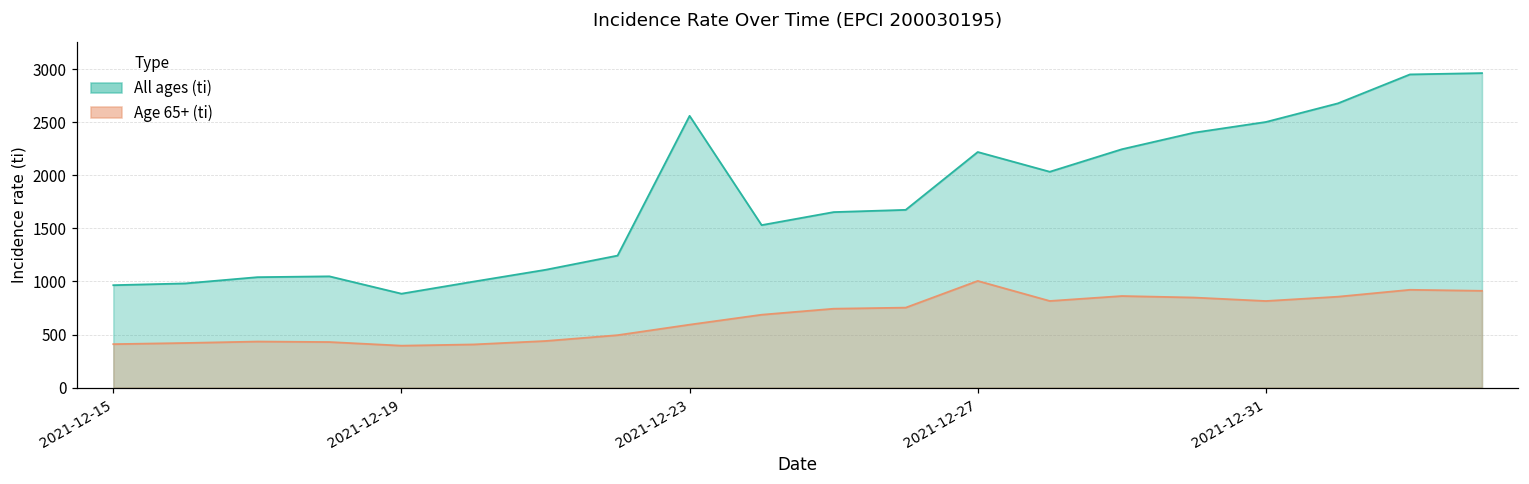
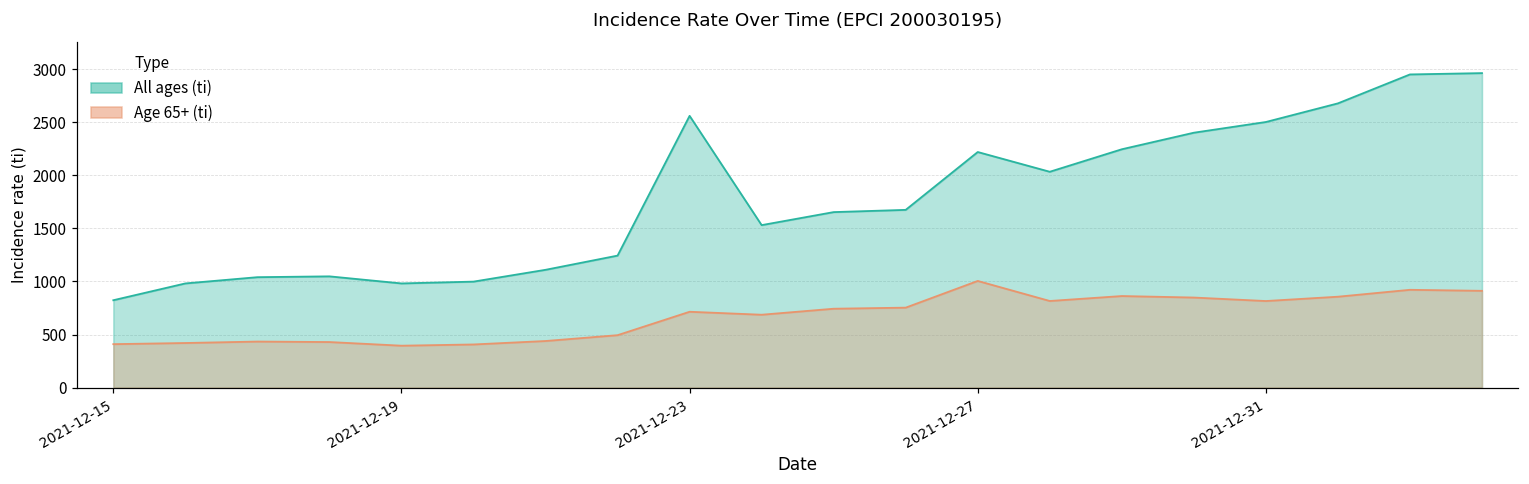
All ages (ti), 2021-12-15: 1000 -> 800
All ages (ti), 2021-12-19: 900 -> 1000
Age 65+ (ti), 2021-12-23: 600 -> 700
